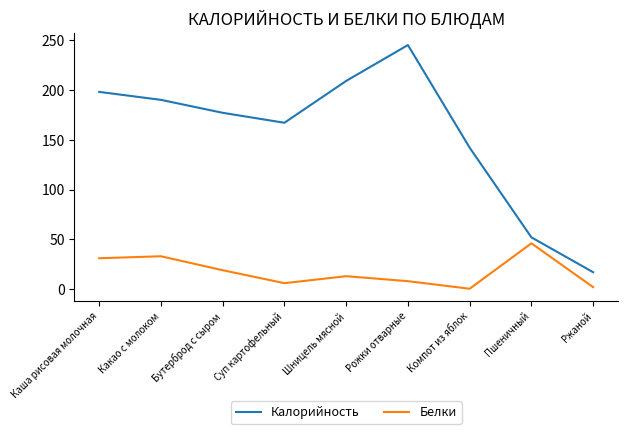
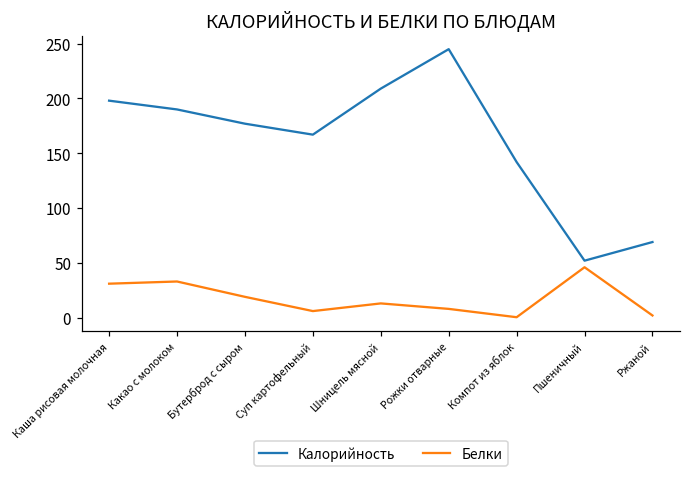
Калорийность, Ржаной: 20 -> 70
